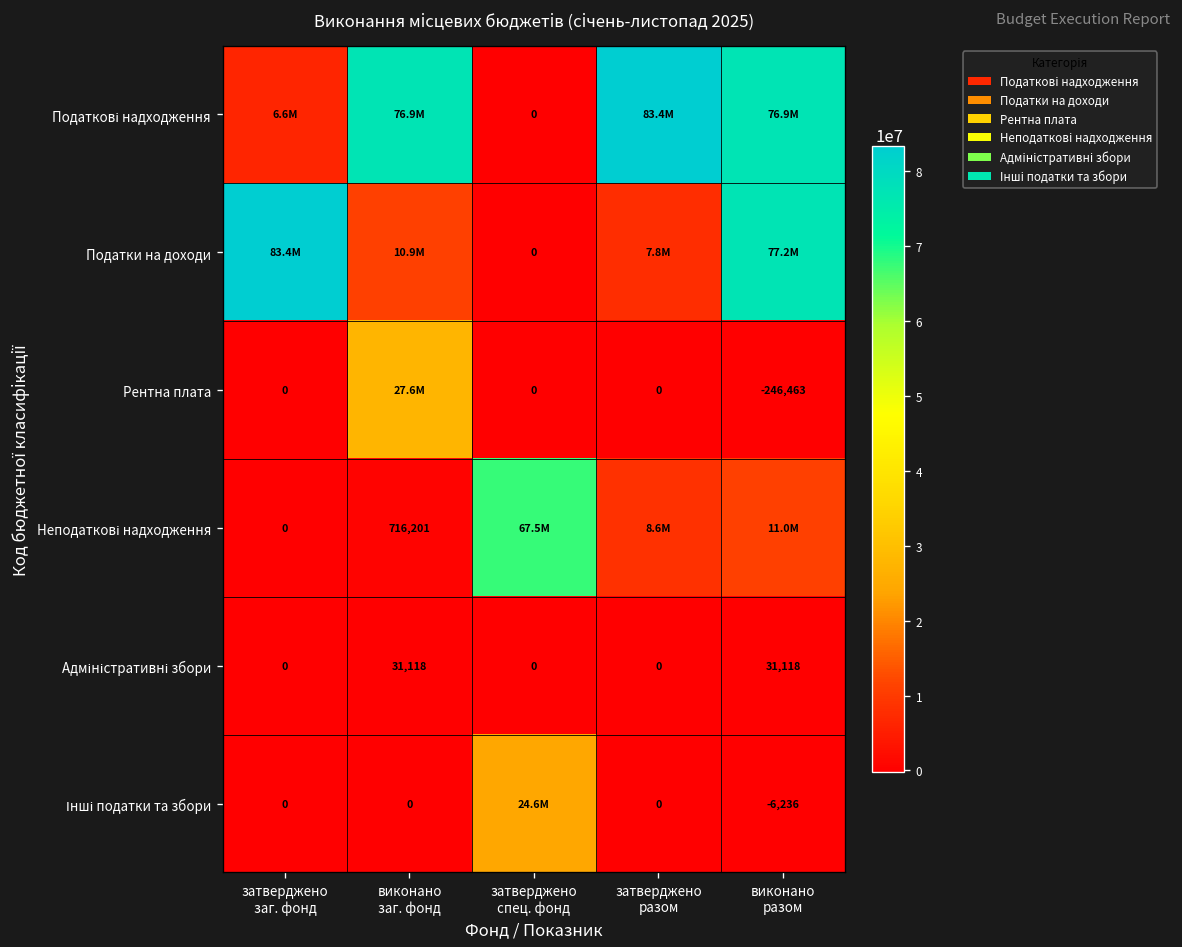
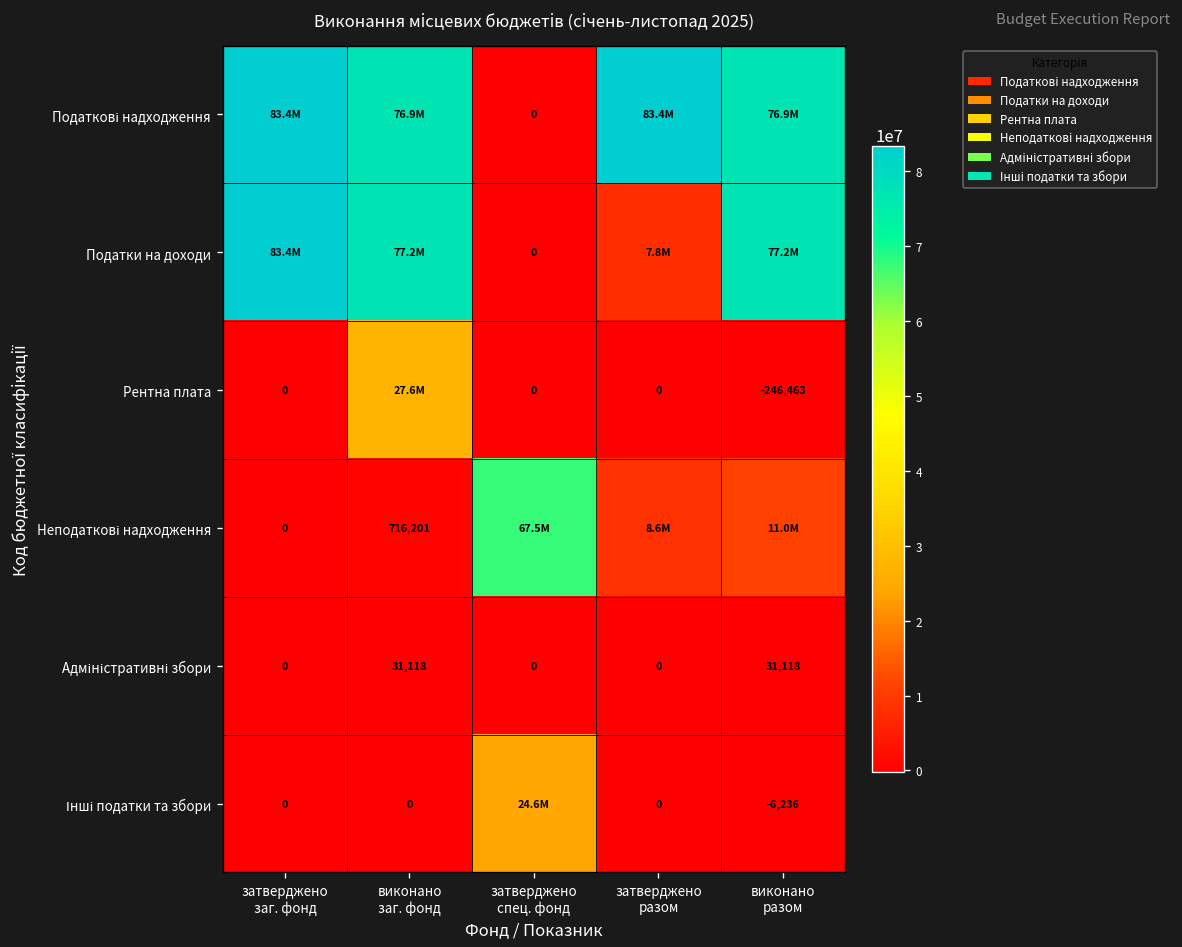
Податкові надходження, затверджено заг. фонд: 6.6M -> 83.4M
Податки на доходи, виконано заг. фонд: 10.9M -> 77.2M
